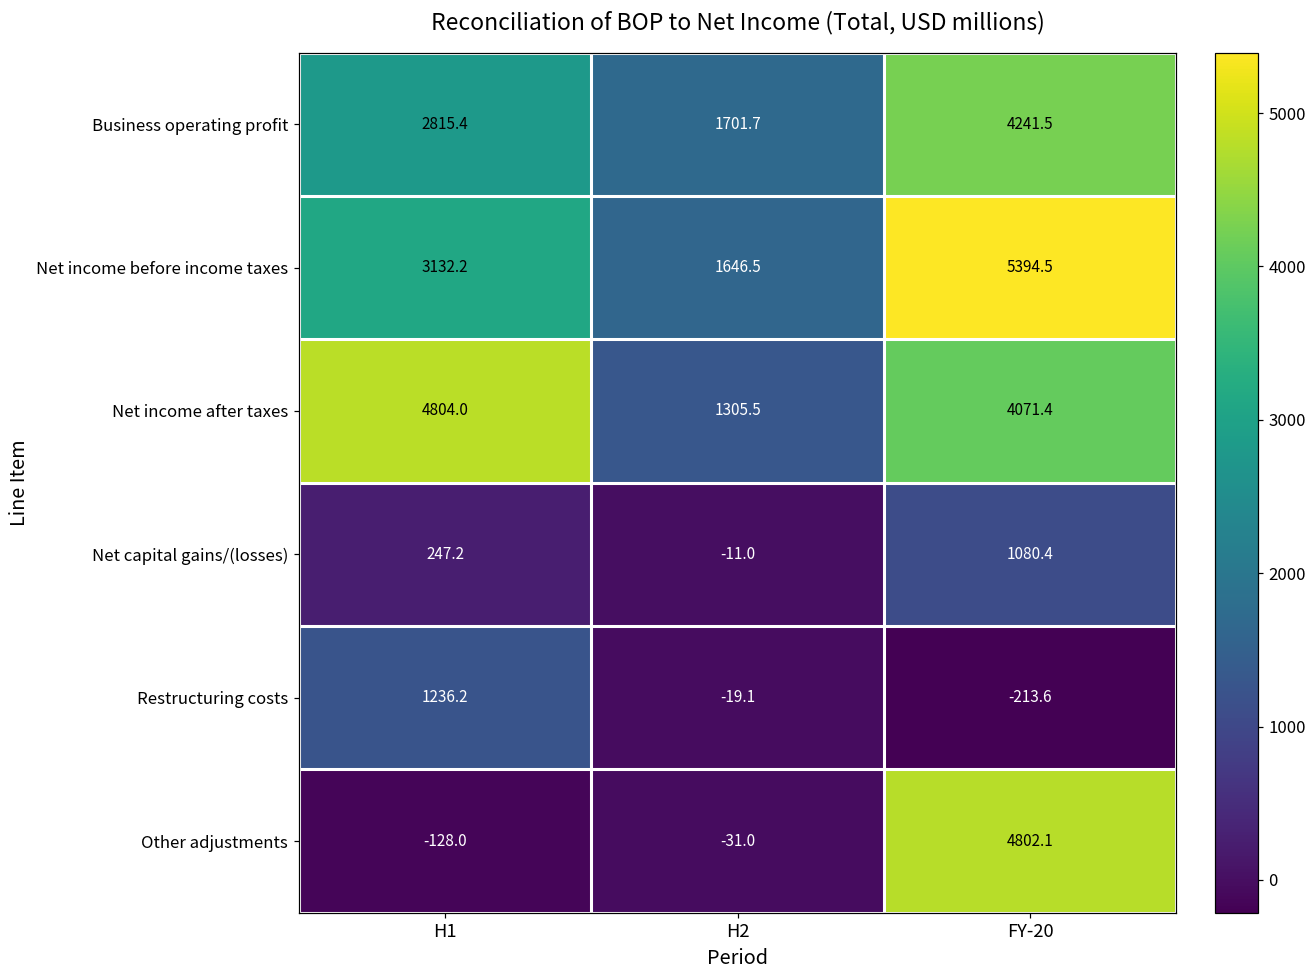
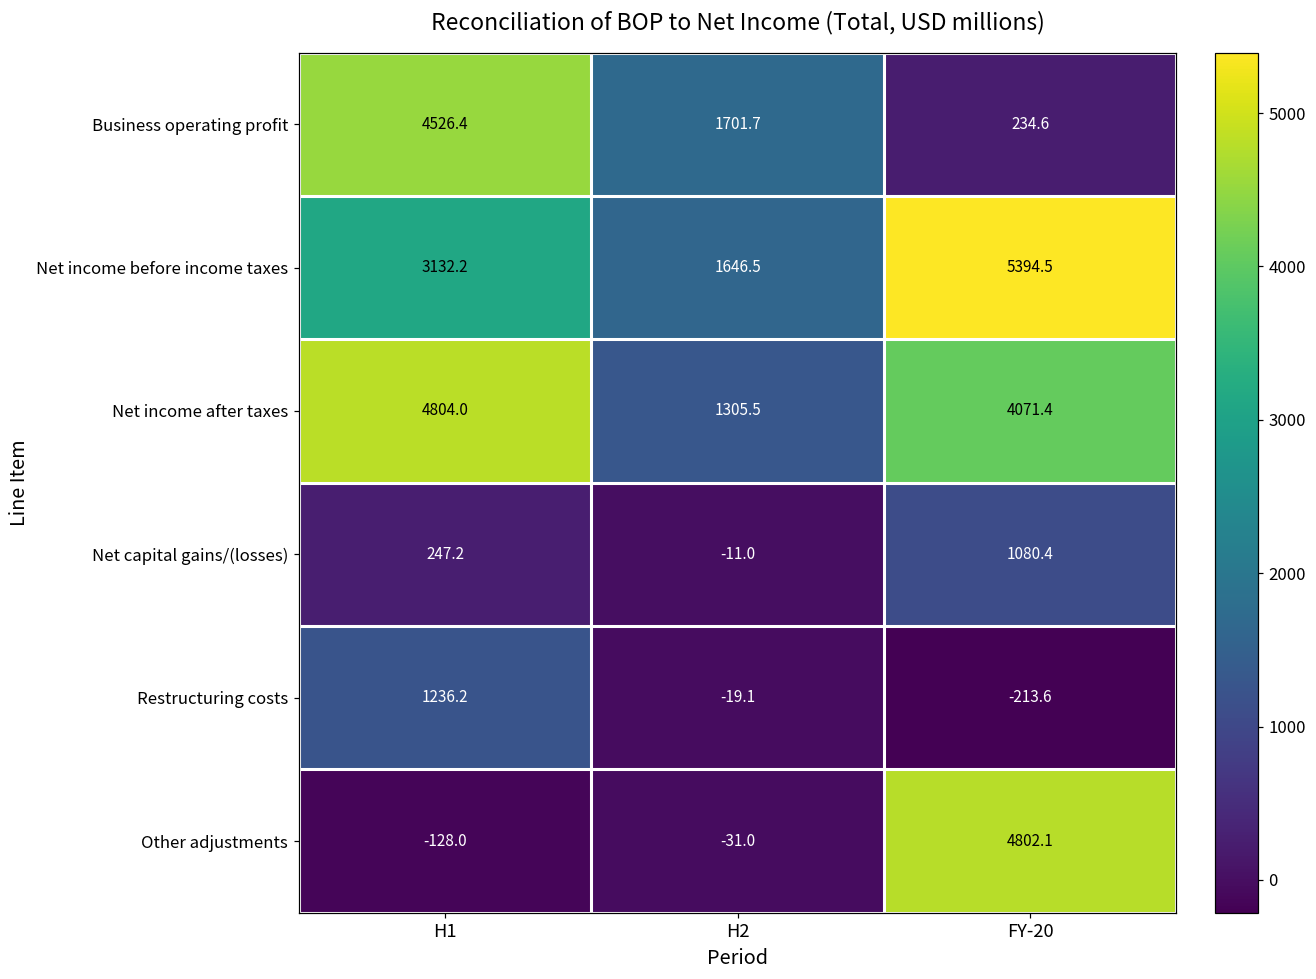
Business operating profit, H1: 2815.4 -> 4526.4
Business operating profit, FY-20: 4241.5 -> 234.6
